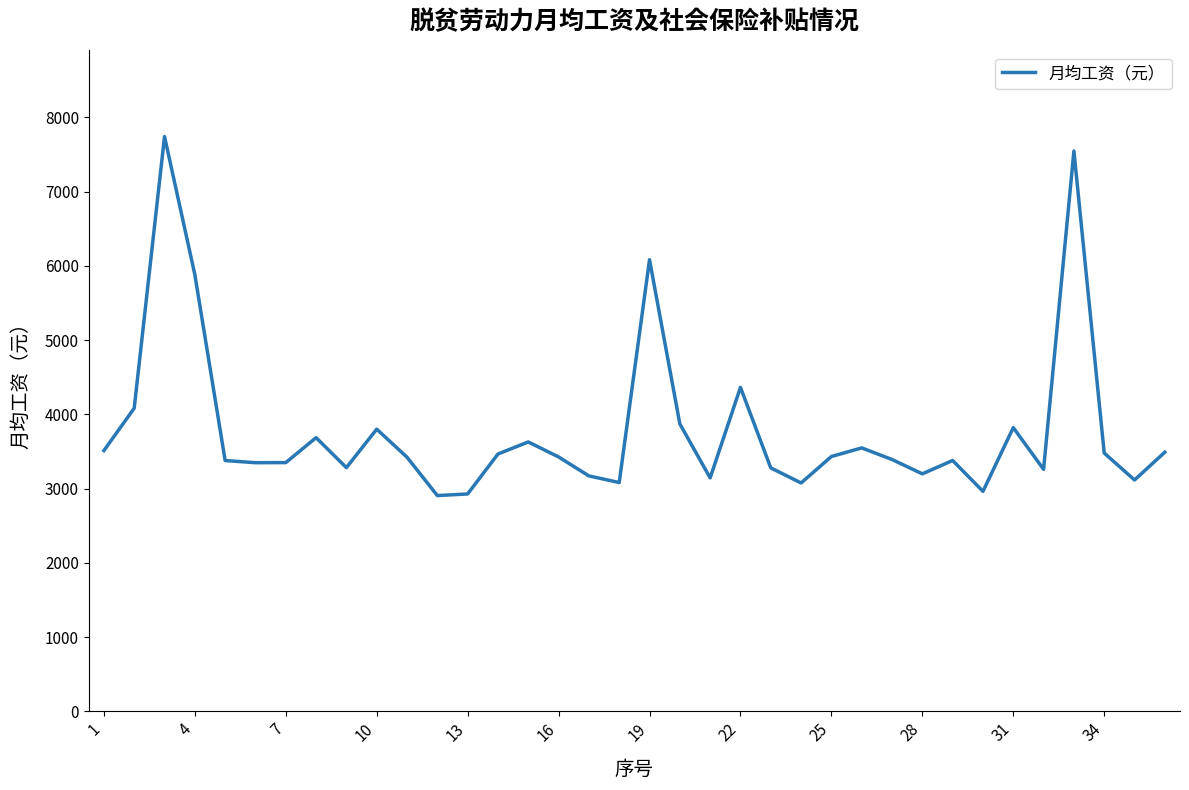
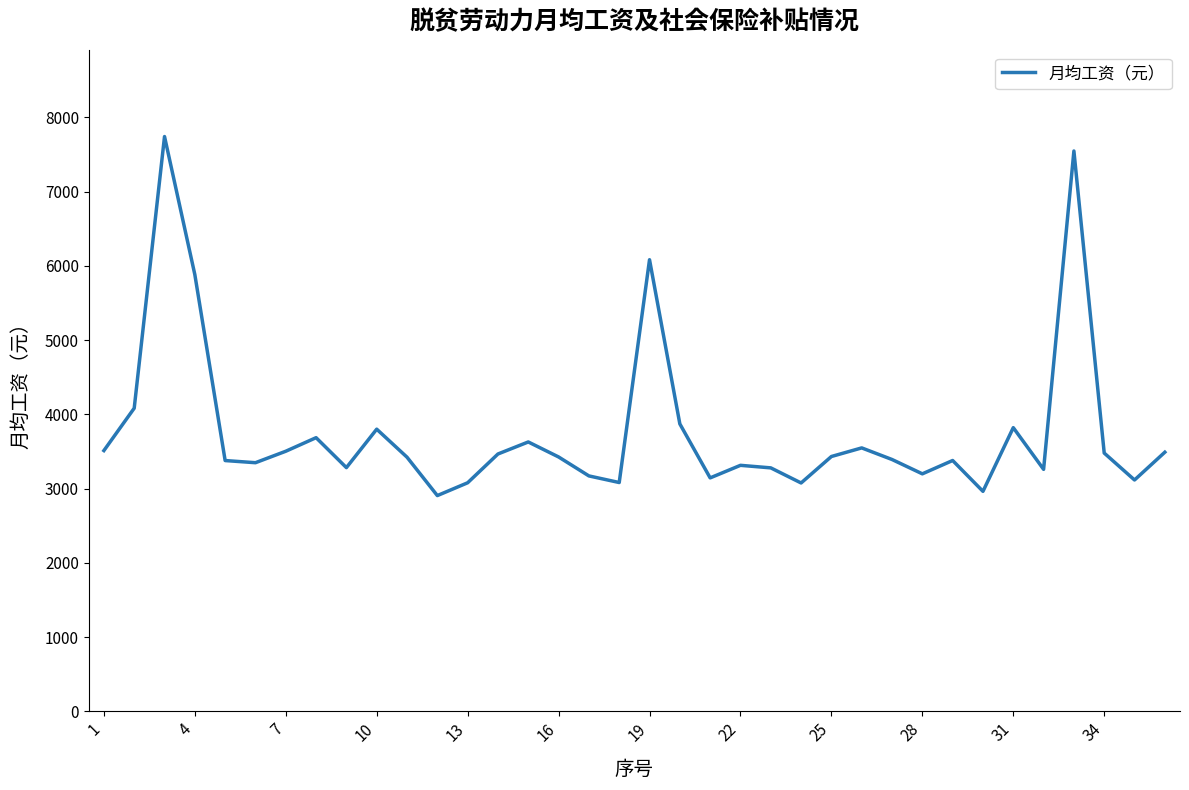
7: 3300 -> 3500
13: 2900 -> 3100
22: 4400 -> 3300
